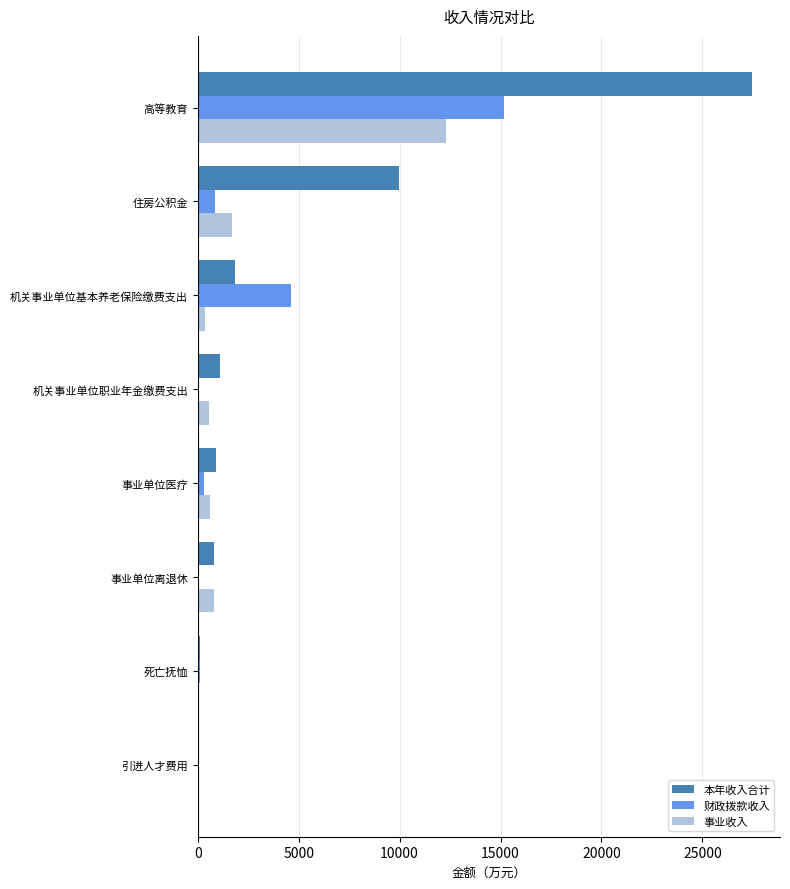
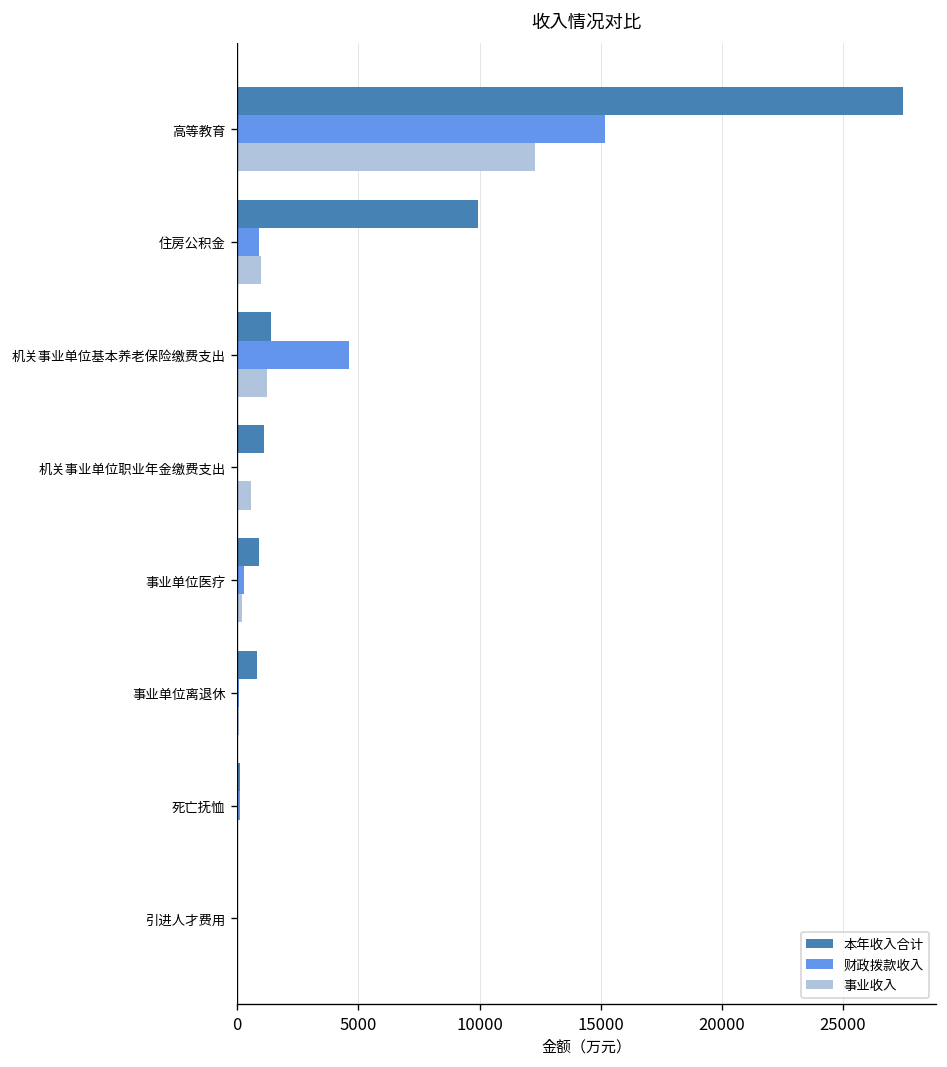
事业收入, 住房公积金: 1700 -> 1000
本年收入合计, 机关事业单位基本养老保险缴费支出: 1900 -> 1400
事业收入, 机关事业单位基本养老保险缴费支出: 400 -> 1200
事业收入, 事业单位医疗: 600 -> 200
事业收入, 事业单位离退休: 800 -> 100
